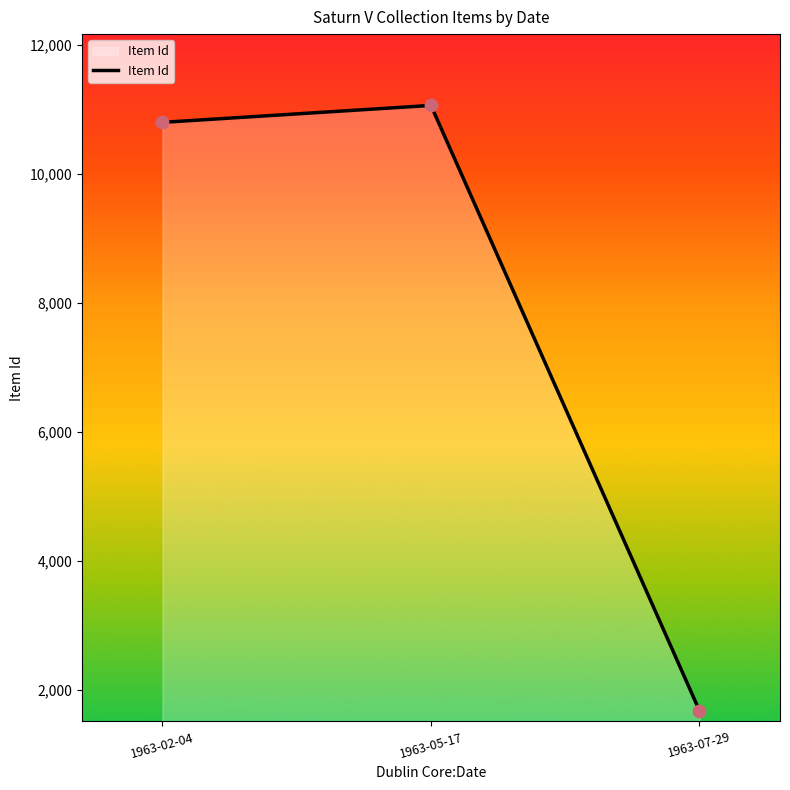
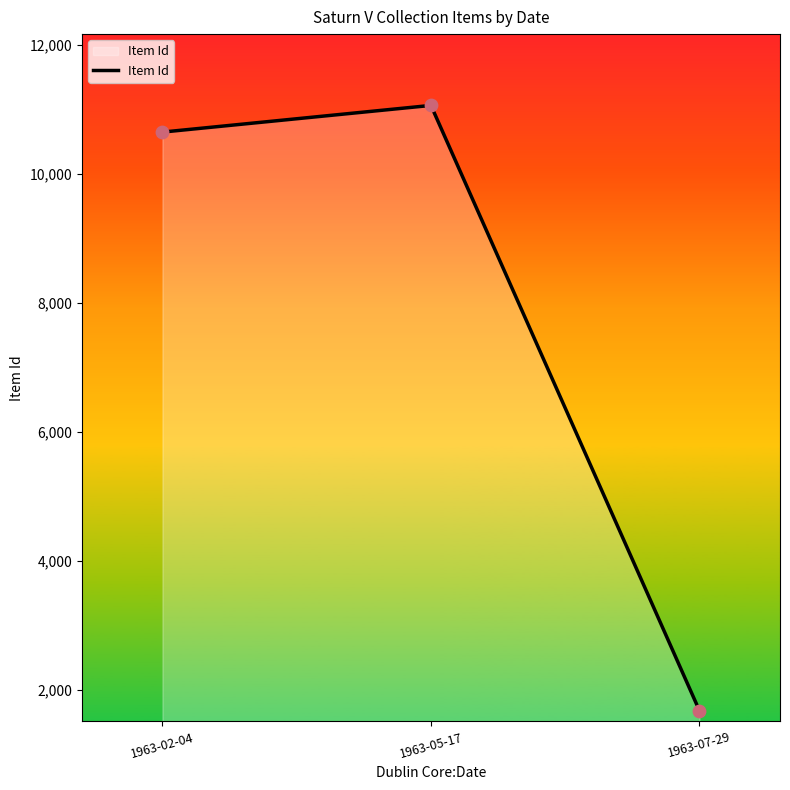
1963-02-04: 10,800 -> 10,700
